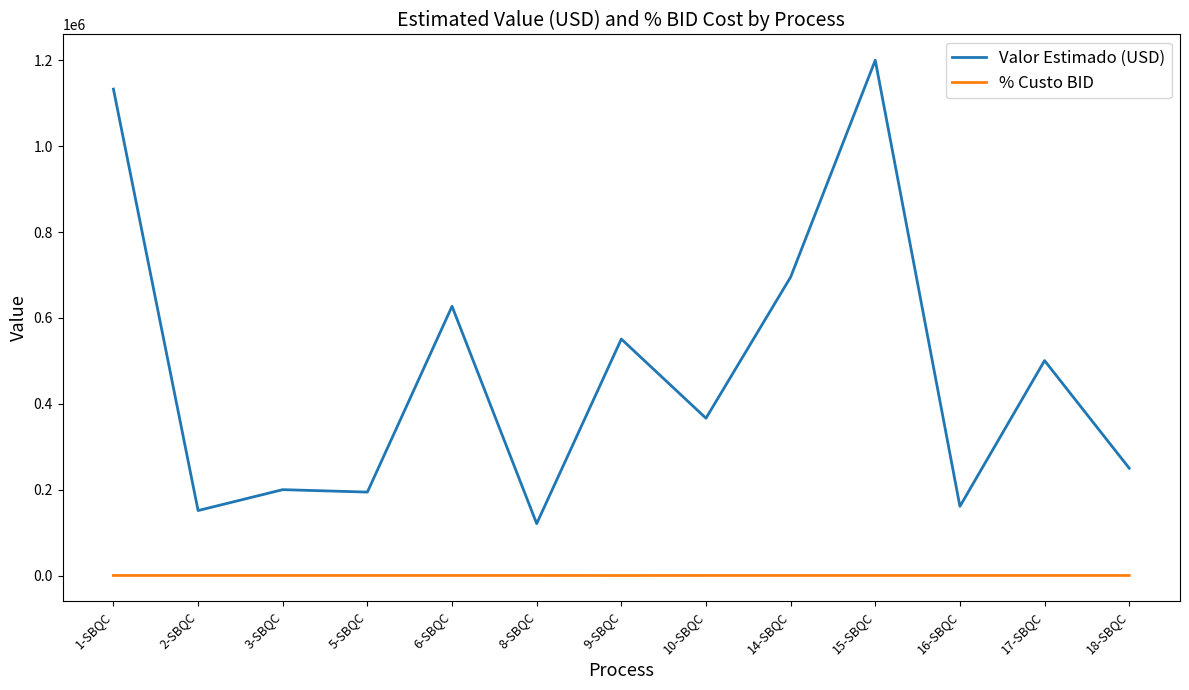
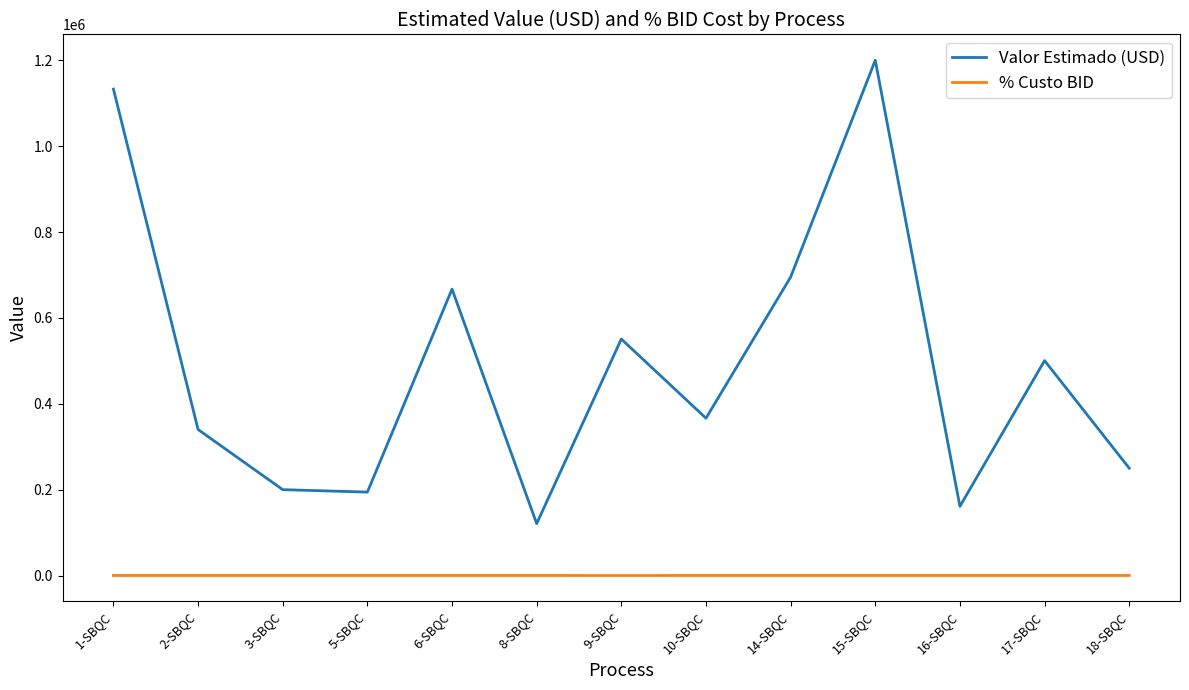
Valor Estimado (USD), 2-SBQC: 150000 -> 340000
Valor Estimado (USD), 6-SBQC: 630000 -> 670000
